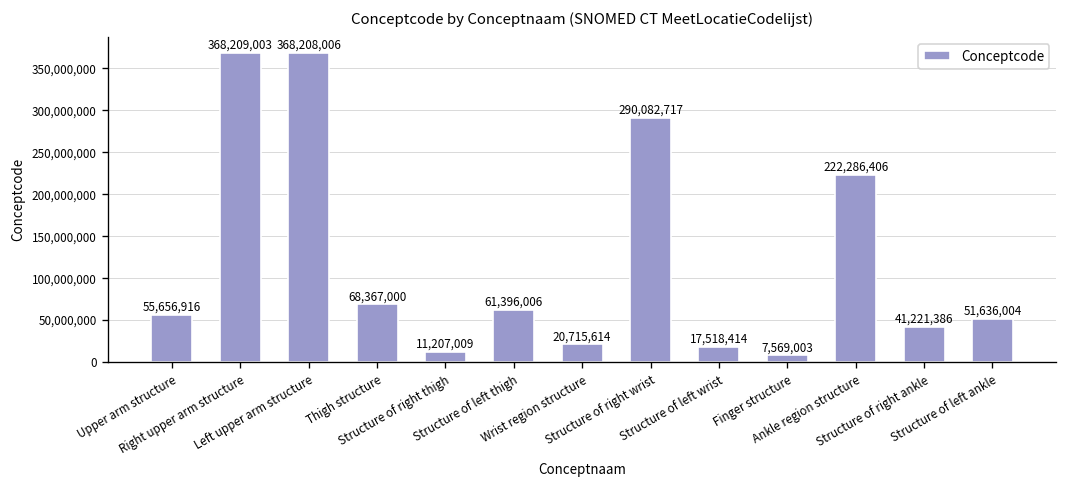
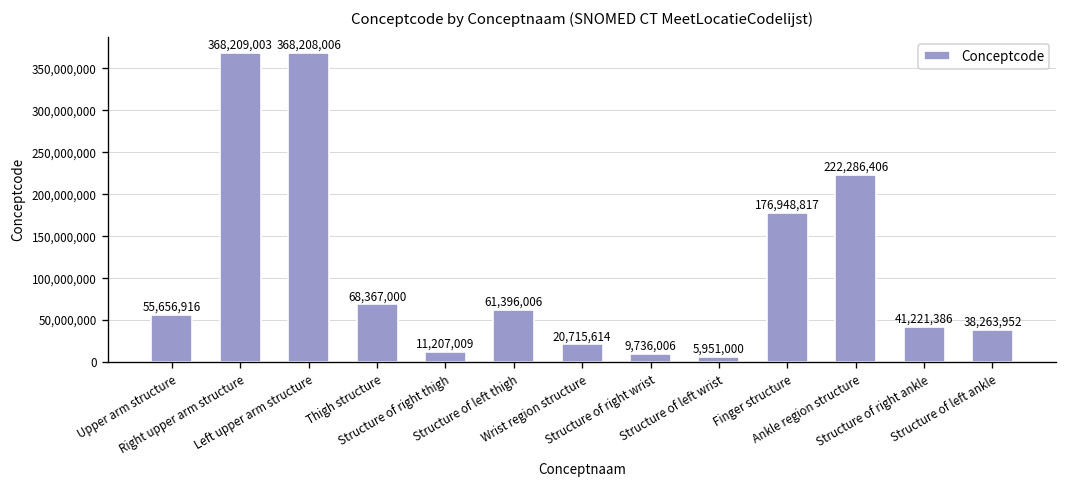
Structure of right wrist: 290,082,717 -> 9,736,006
Structure of left wrist: 17,518,414 -> 5,951,000
Finger structure: 7,569,003 -> 176,948,817
Structure of left ankle: 51,636,004 -> 38,263,952
